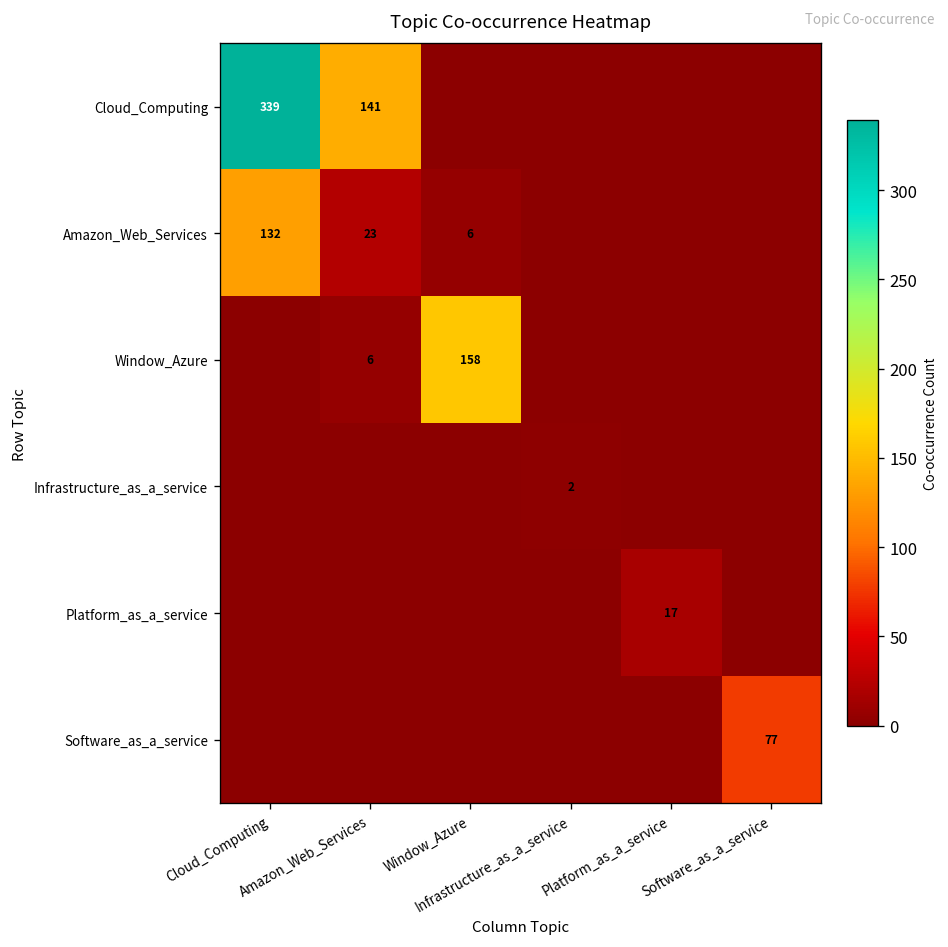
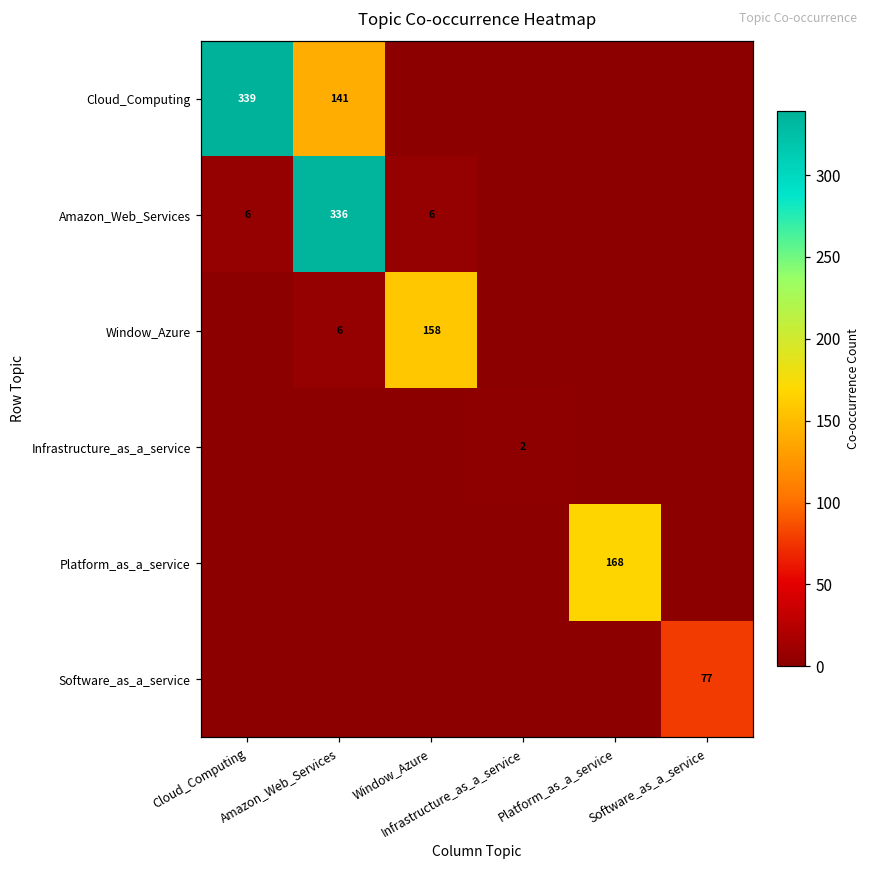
Amazon_Web_Services, Cloud_Computing: 132 -> 6
Amazon_Web_Services, Amazon_Web_Services: 23 -> 336
Platform_as_a_service, Platform_as_a_service: 17 -> 168
